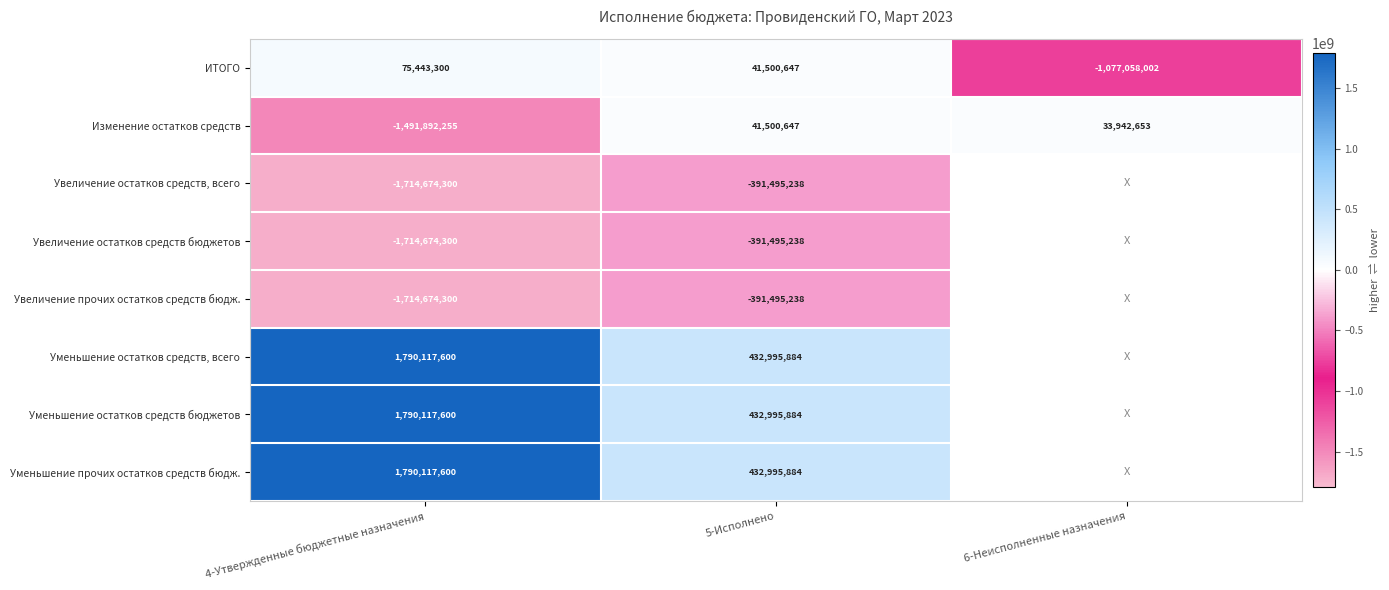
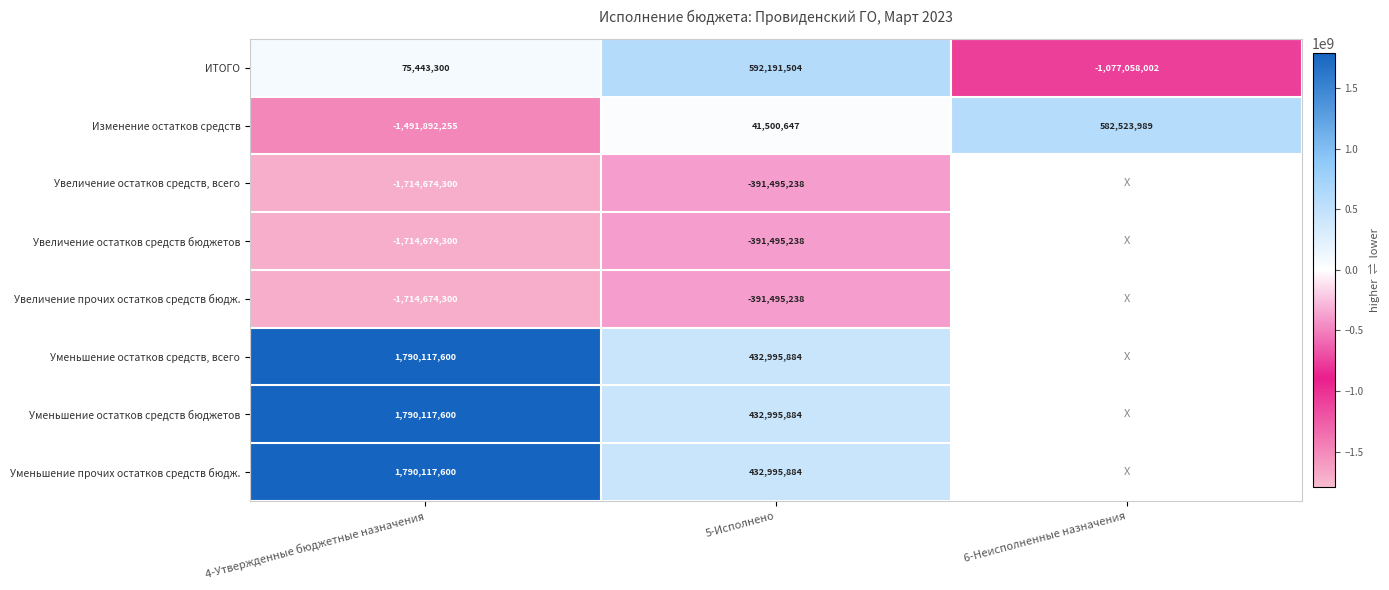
ИТОГО, 5-Исполнено: 41,500,647 -> 592,191,504
Изменение остатков средств, 6-Неисполненные назначения: 33,942,653 -> 582,523,989
